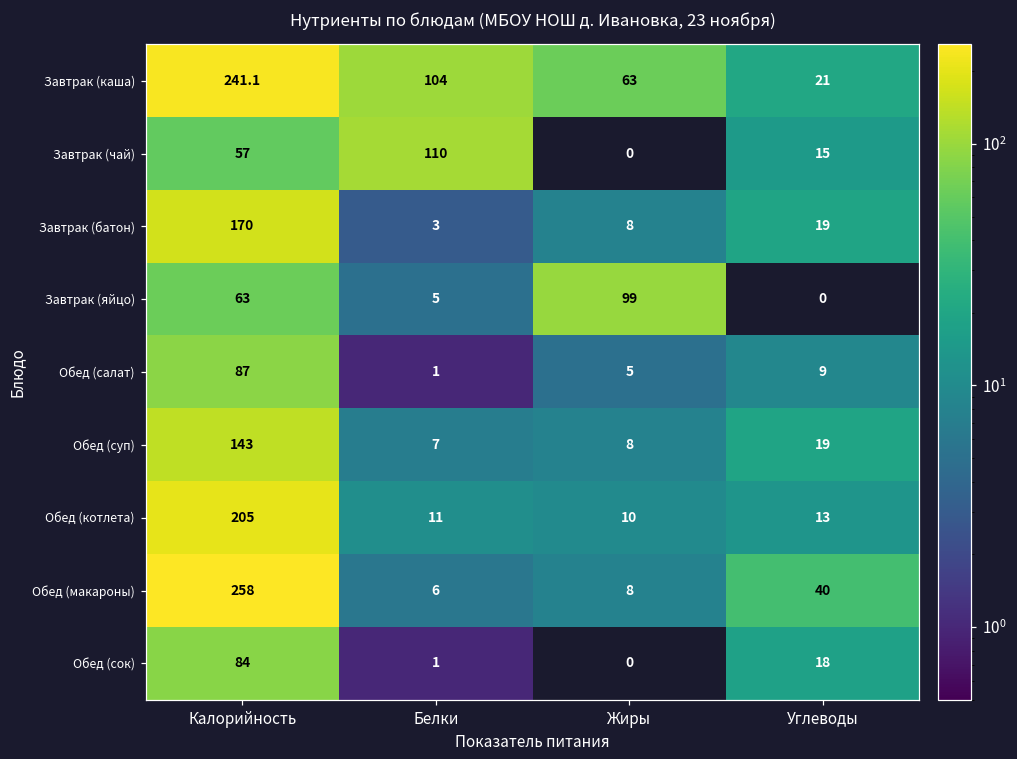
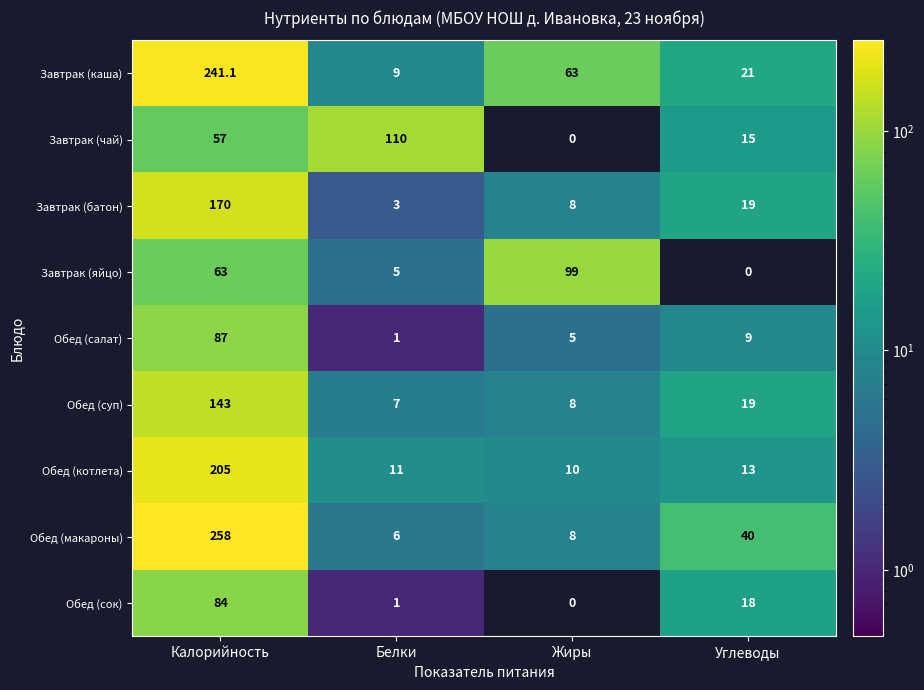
Завтрак (каша), Белки: 104 -> 9
